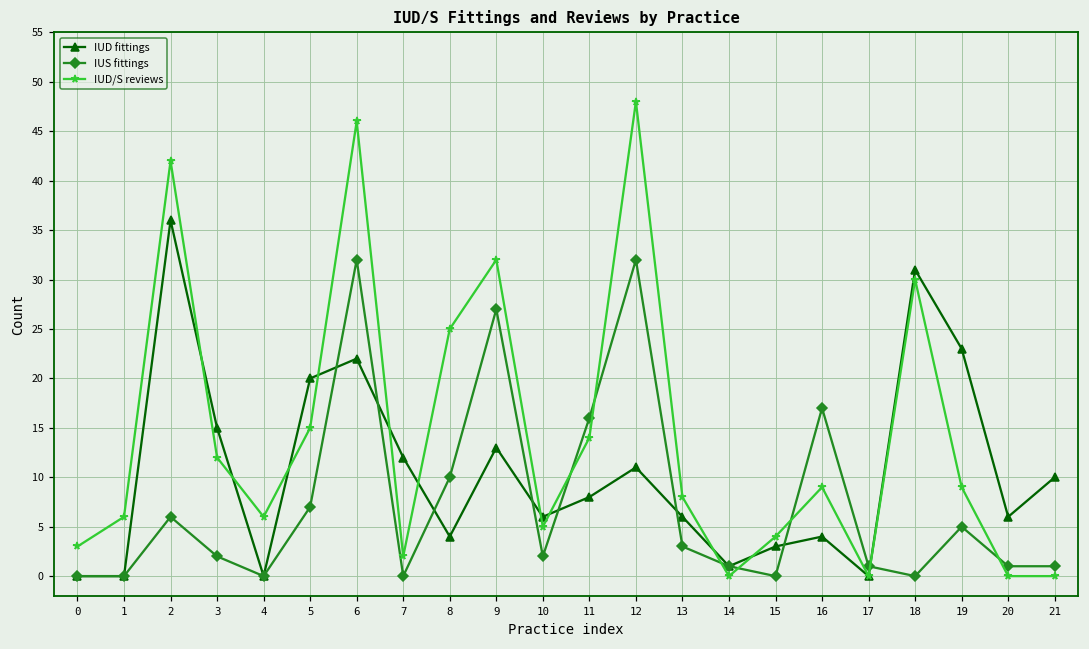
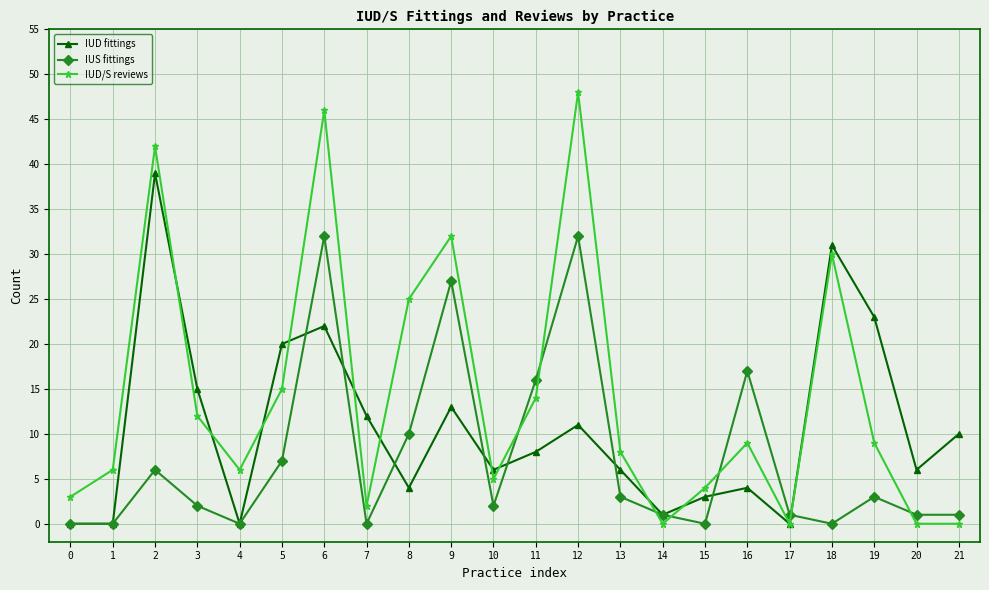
IUD fittings, 2: 36 -> 39
IUS fittings, 19: 5 -> 3
